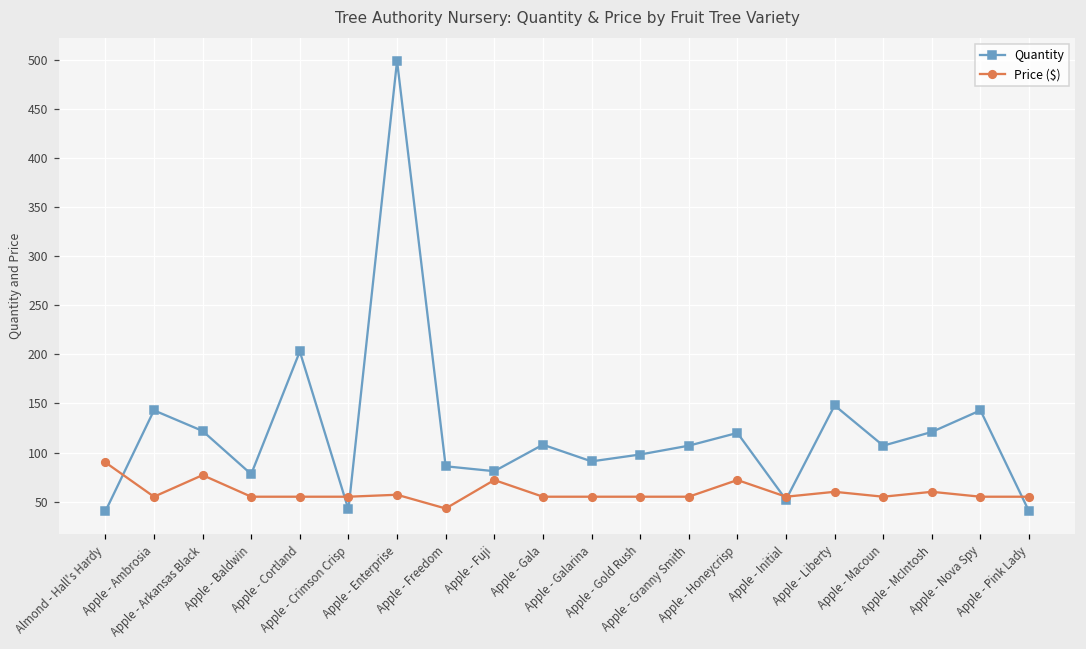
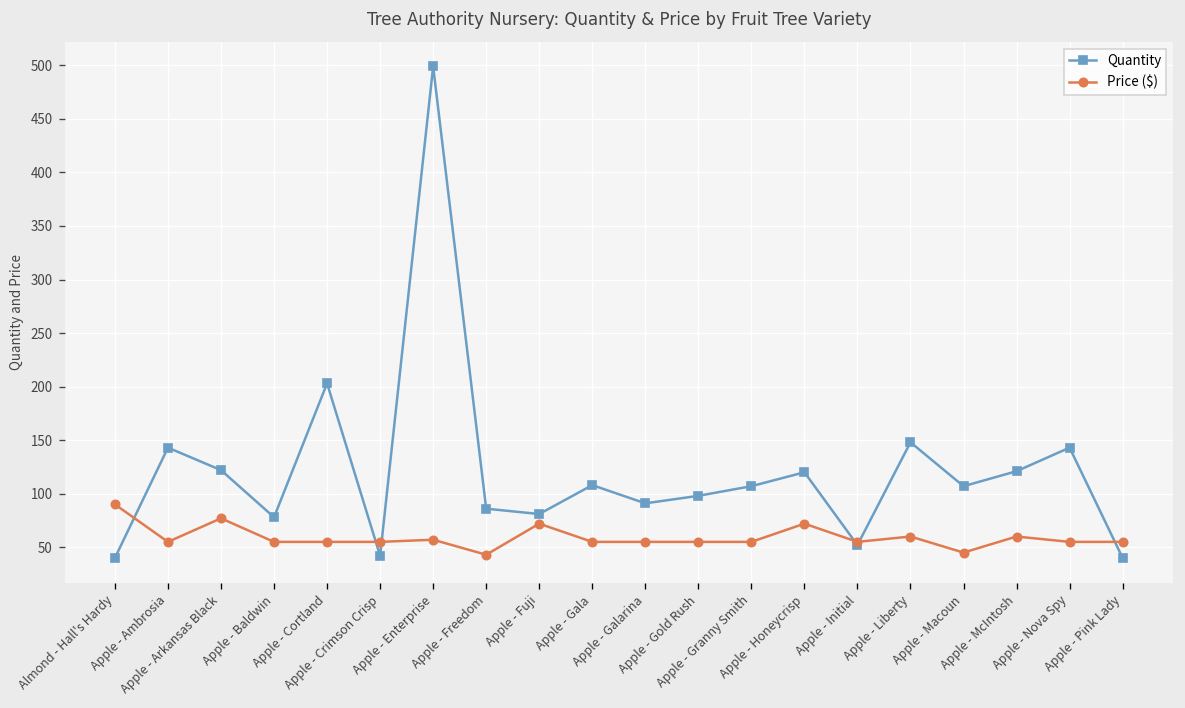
Price ($), Apple - Macoun: 60 -> 50
